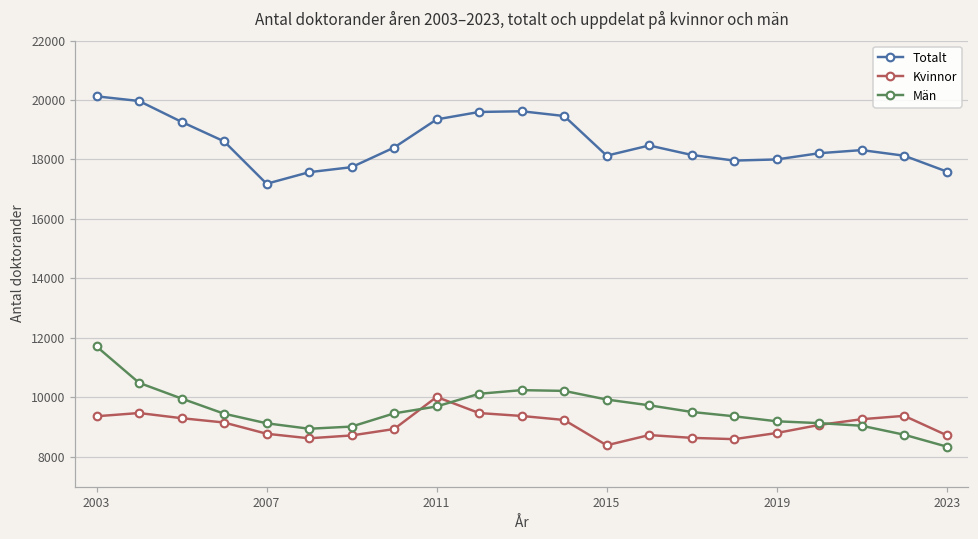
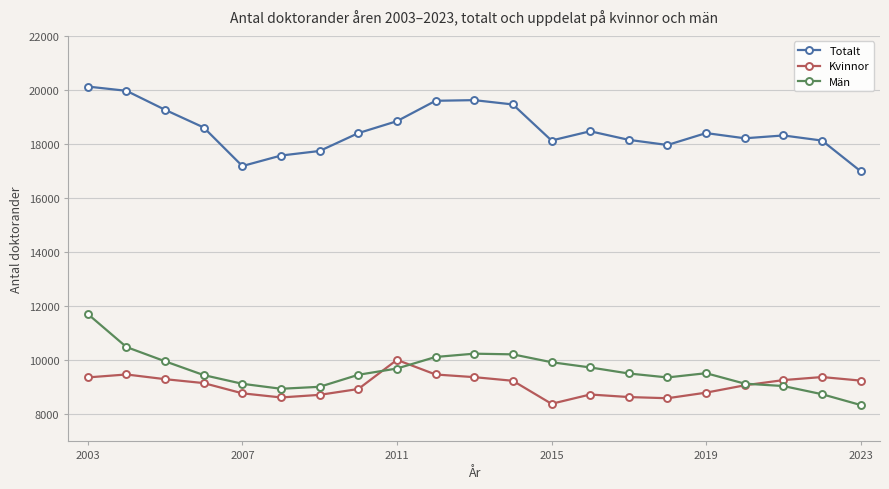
Totalt, 2011: 19300 -> 18800
Totalt, 2019: 18000 -> 18400
Män, 2019: 9200 -> 9500
Totalt, 2023: 17600 -> 17000
Kvinnor, 2023: 8700 -> 9200
